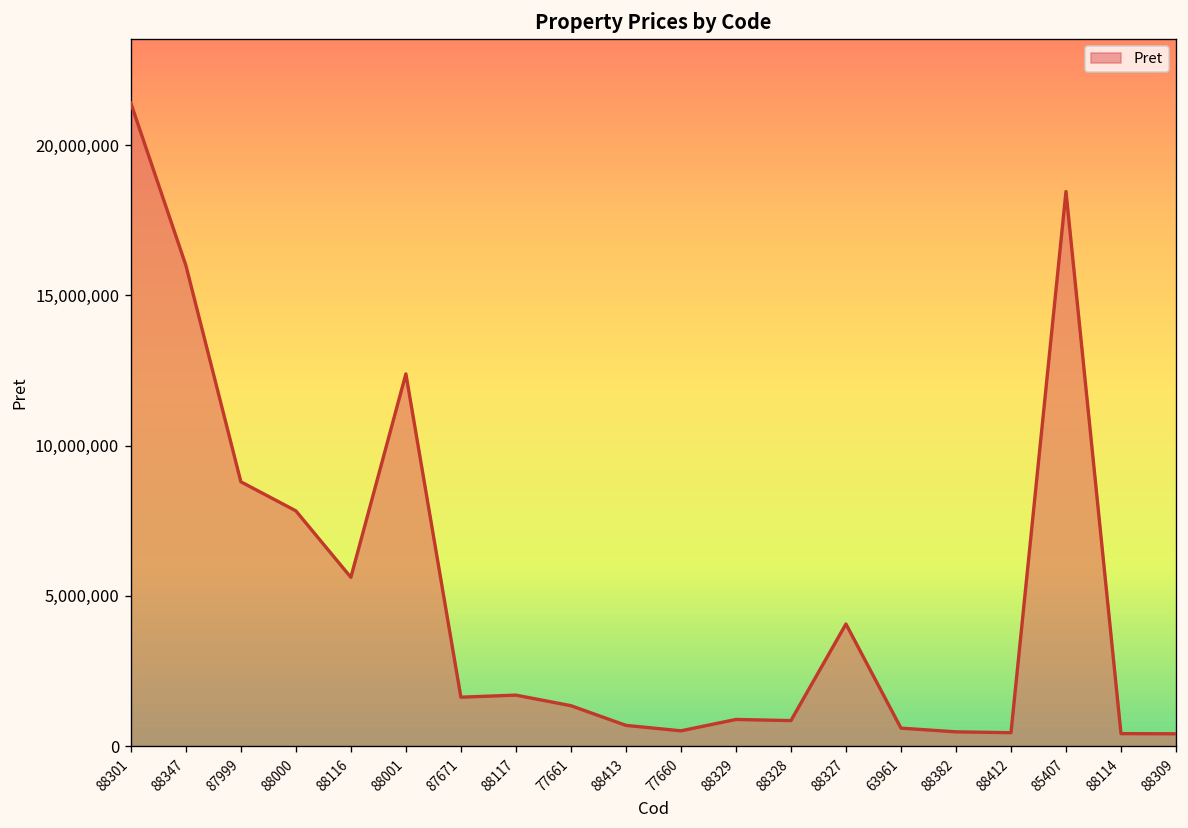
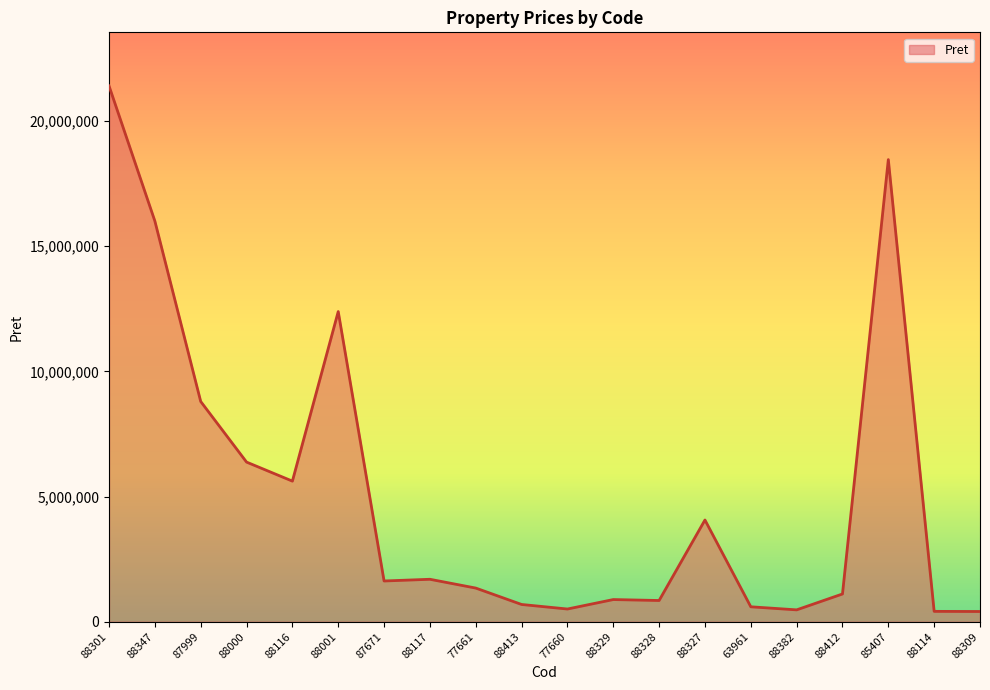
88000: 7,800,000 -> 6,400,000
88412: 400,000 -> 1,100,000
